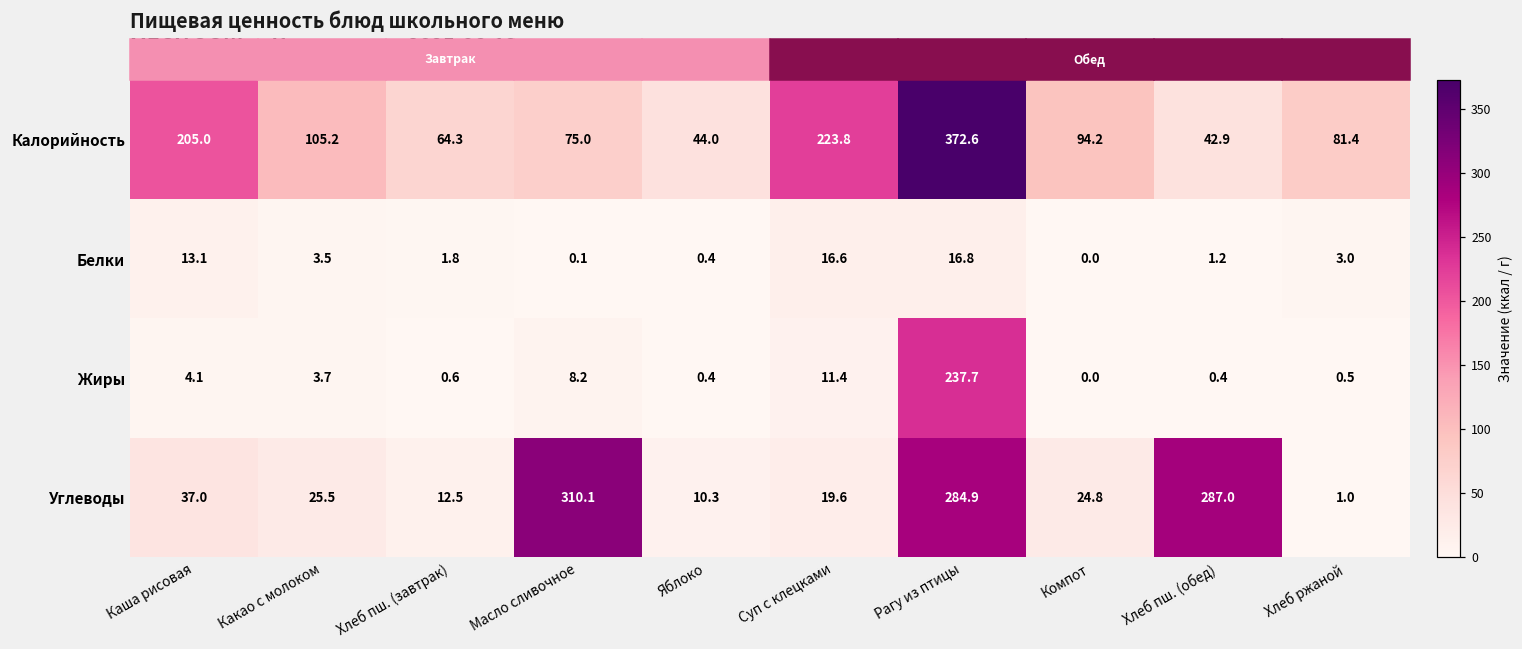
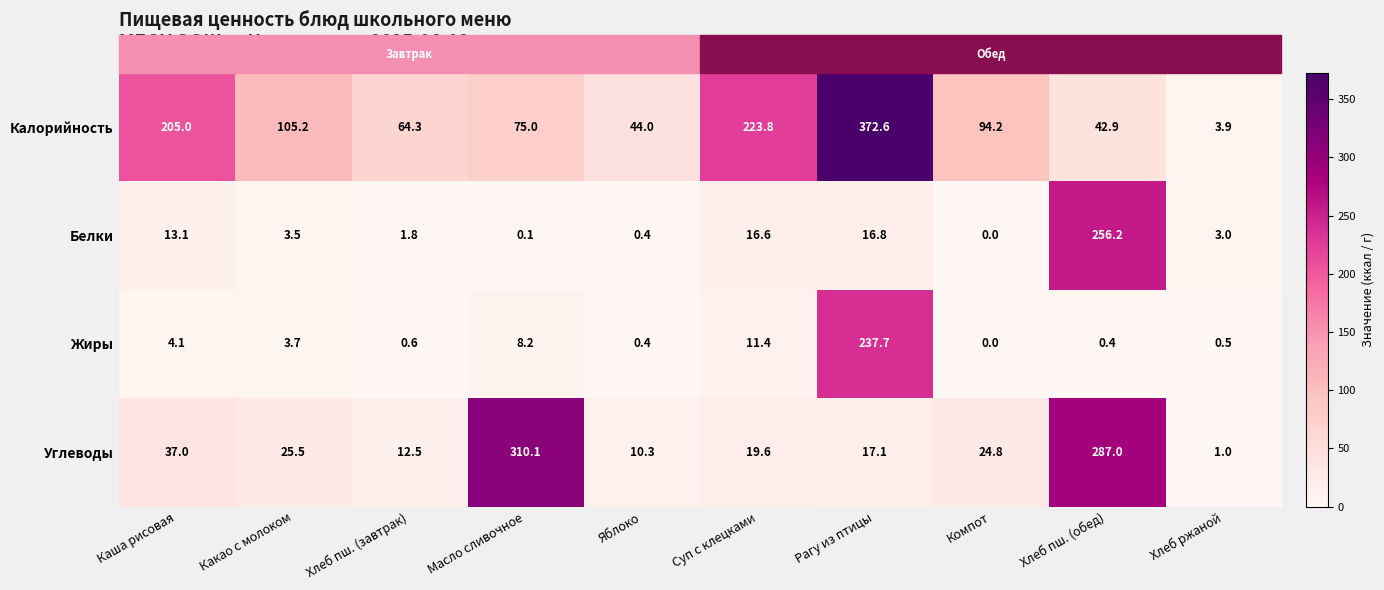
Калорийность, Хлеб ржаной: 81.4 -> 3.9
Белки, Хлеб пш. (обед): 1.2 -> 256.2
Углеводы, Рагу из птицы: 284.9 -> 17.1
